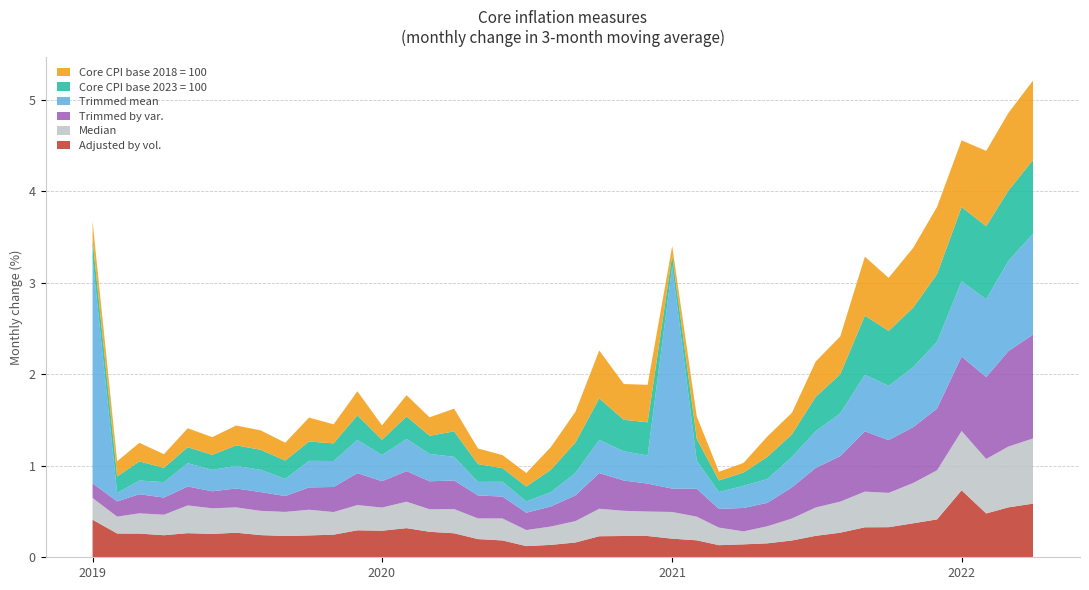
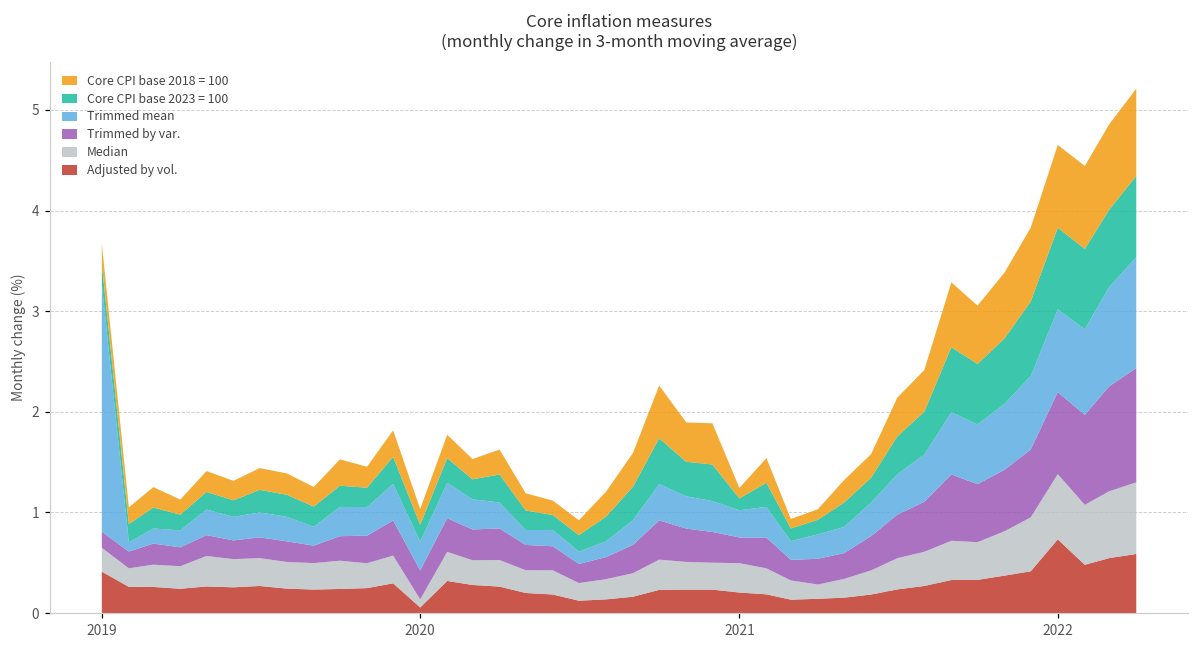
Adjusted by vol., 2020: 0.3 -> 0.1
Median, 2020: 0.3 -> 0.1
Trimmed mean, 2021: 2.4 -> 0.3
Core CPI base 2018 = 100, 2022: 0.7 -> 0.8
